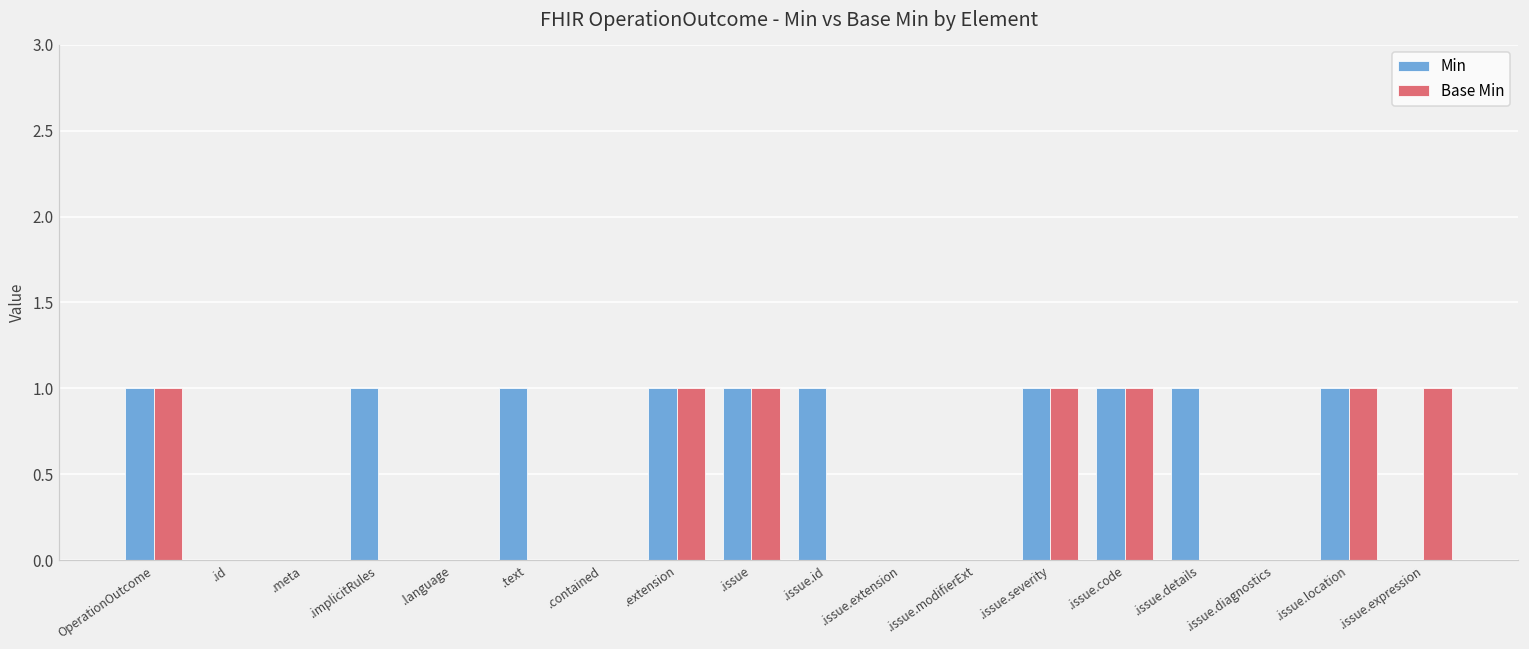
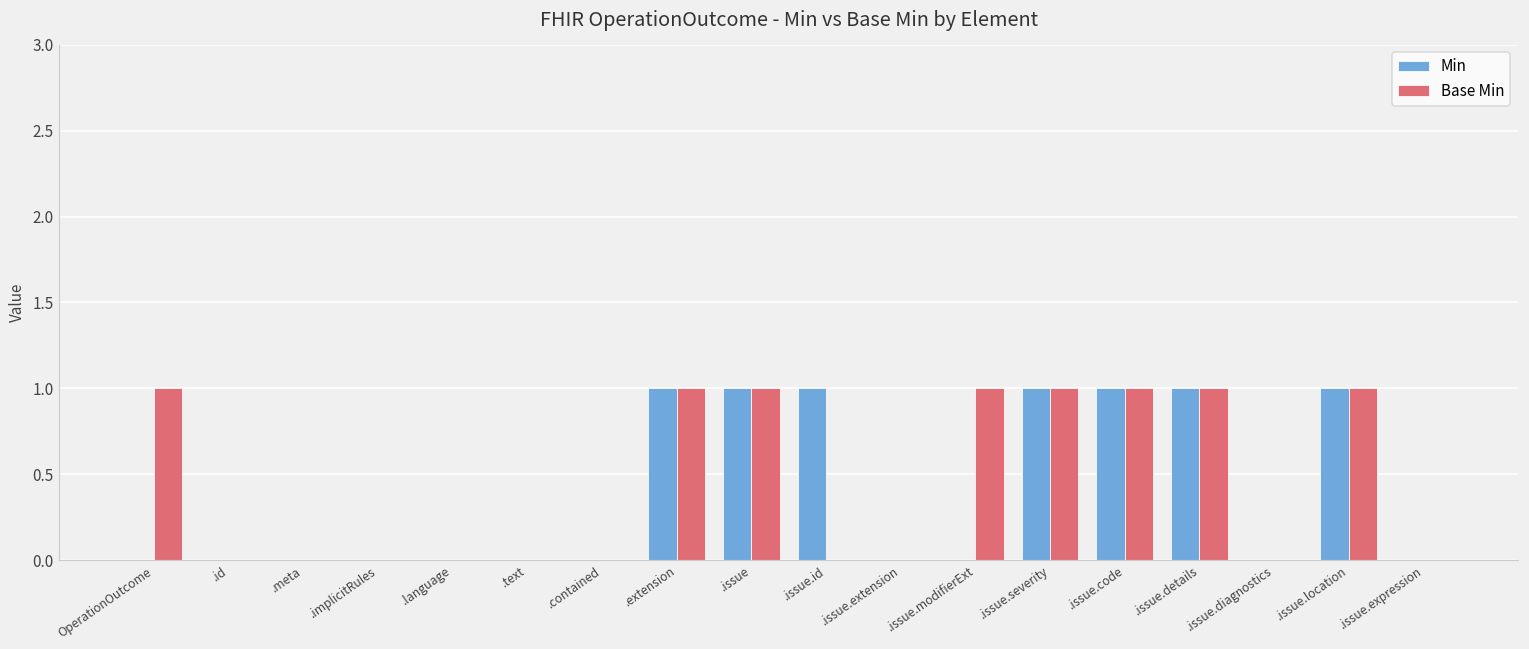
Min, OperationOutcome: 1 -> 0
Min, .implicitRules: 1 -> 0
Min, .text: 1 -> 0
Base Min, .issue.modifierExt: 0 -> 1
Base Min, .issue.details: 0 -> 1
Base Min, .issue.expression: 1 -> 0
